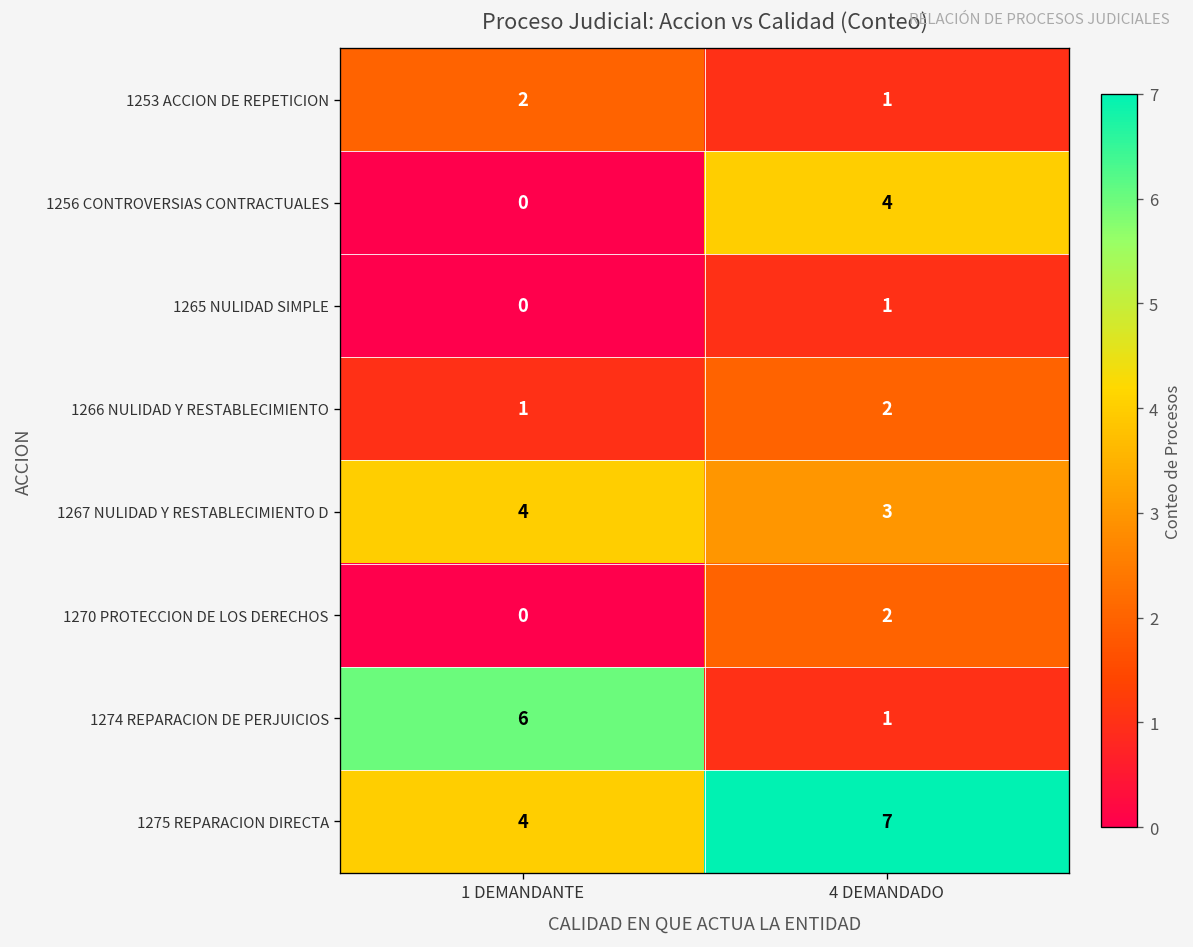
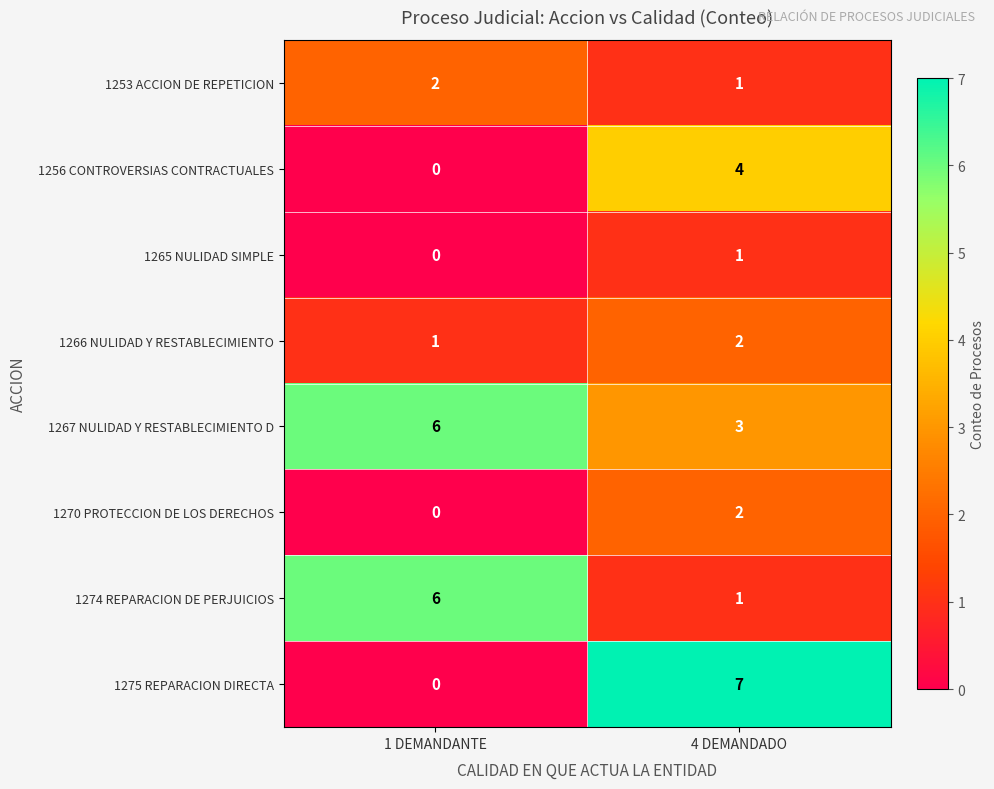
1267 NULIDAD Y RESTABLECIMIENTO D, 1 DEMANDANTE: 4 -> 6
1275 REPARACION DIRECTA, 1 DEMANDANTE: 4 -> 0
